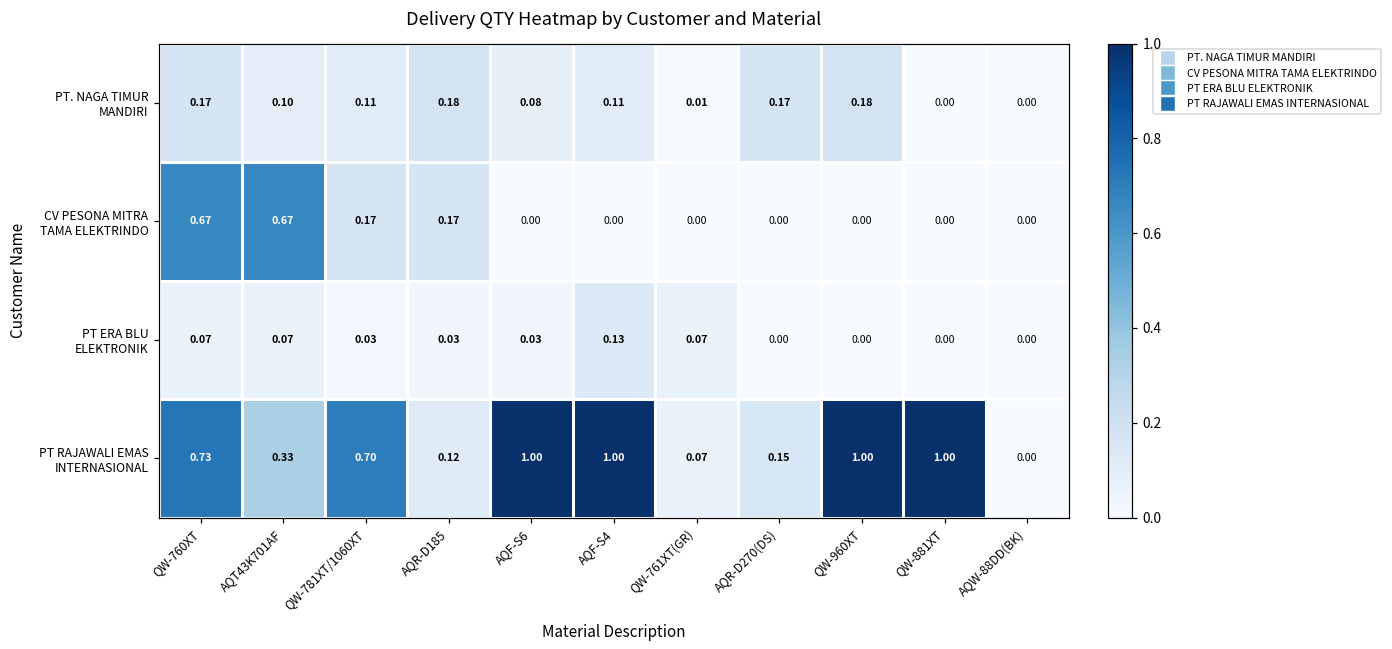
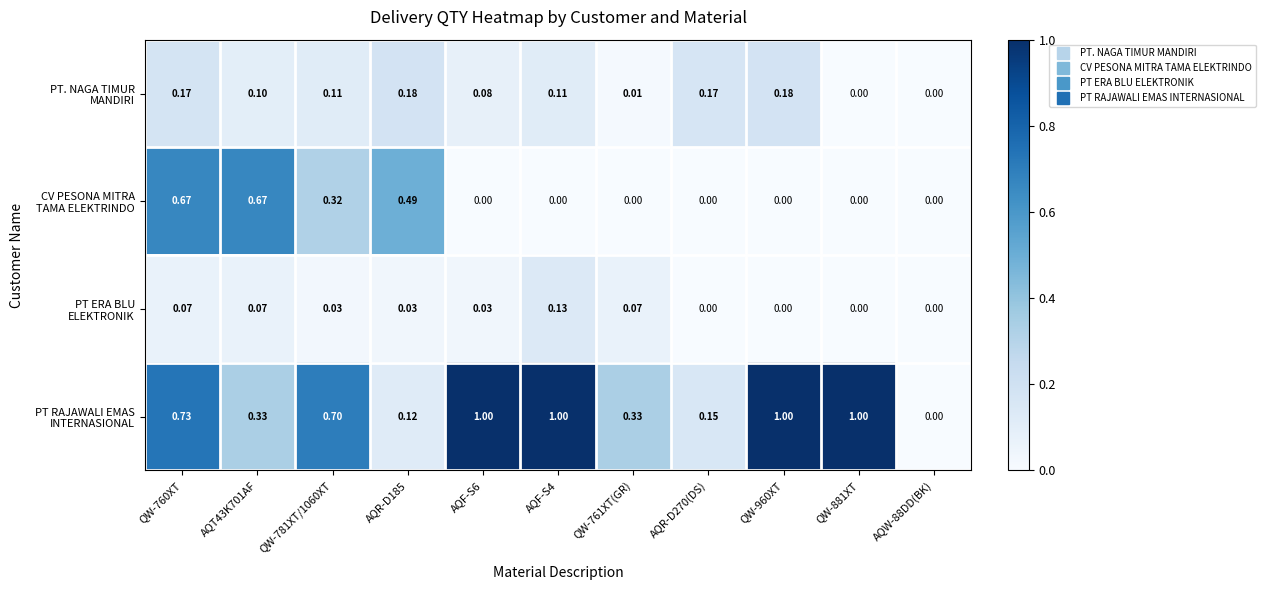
CV PESONA MITRA TAMA ELEKTRINDO, QW-781XT/1060XT: 0.17 -> 0.32
CV PESONA MITRA TAMA ELEKTRINDO, AQR-D185: 0.17 -> 0.49
PT RAJAWALI EMAS INTERNASIONAL, QW-761XT(GR): 0.07 -> 0.33
